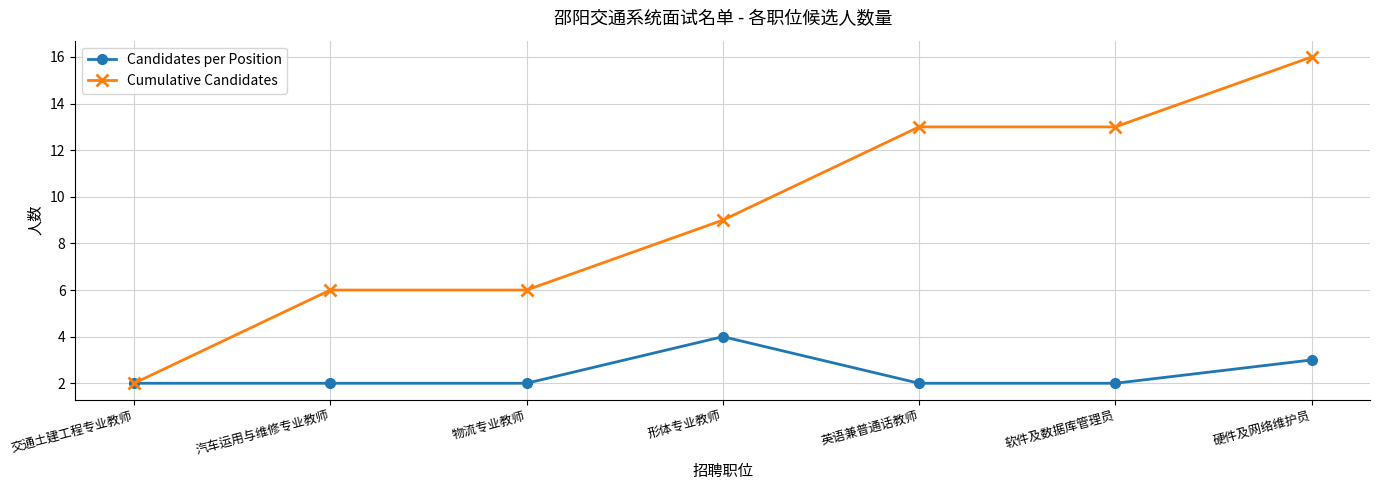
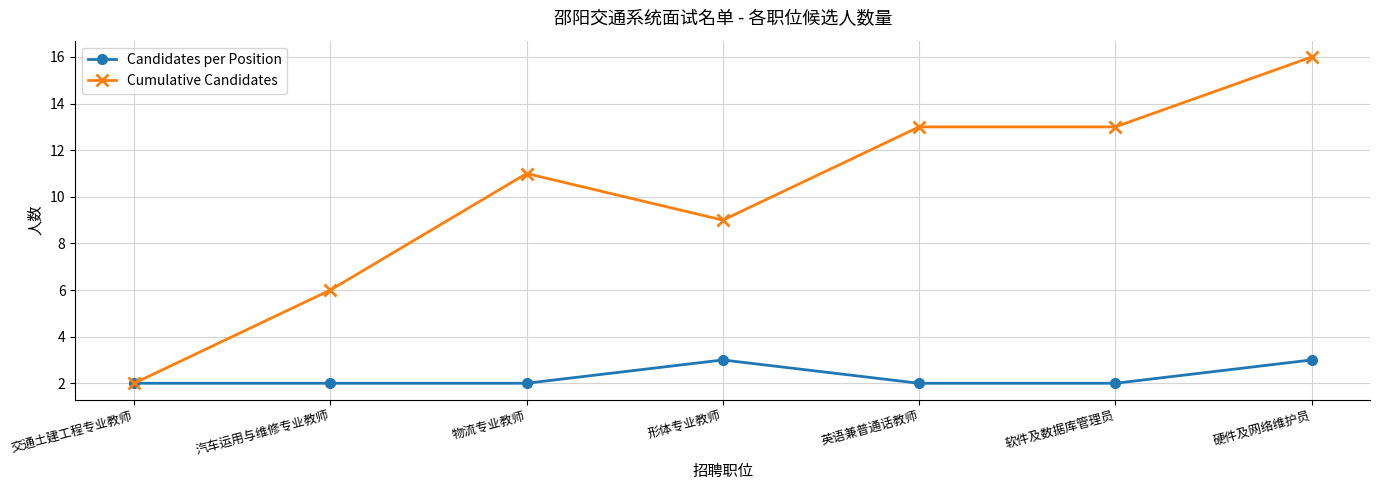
Cumulative Candidates, 物流专业教师: 6 -> 11
Candidates per Position, 形体专业教师: 4 -> 3
